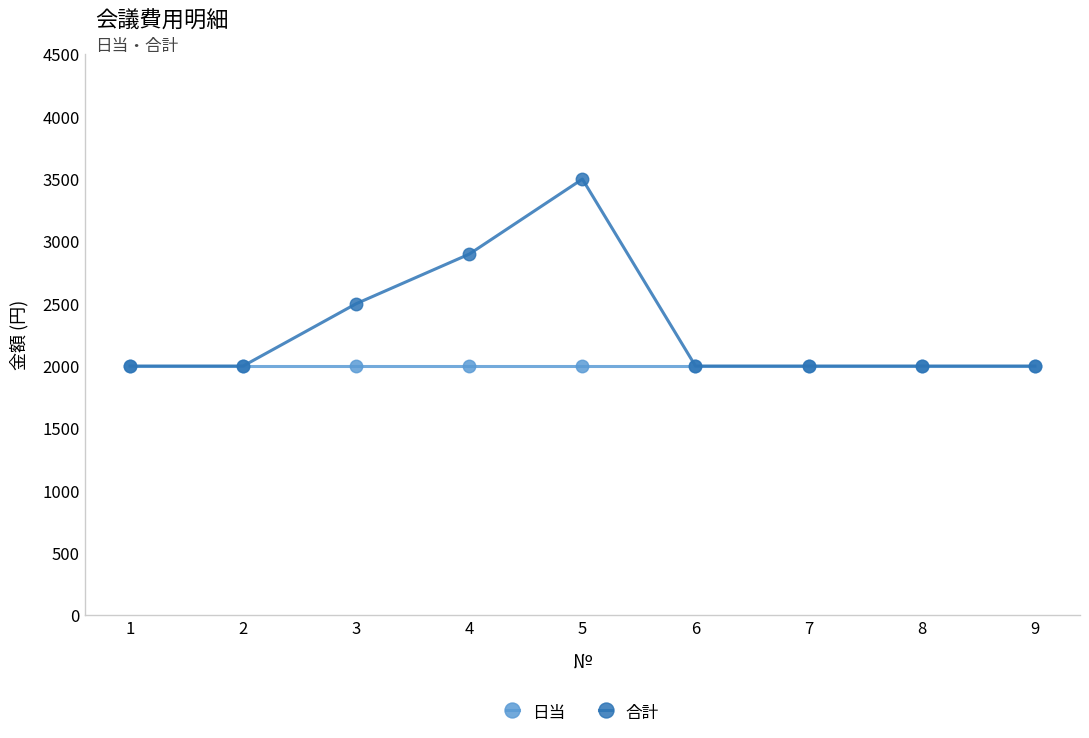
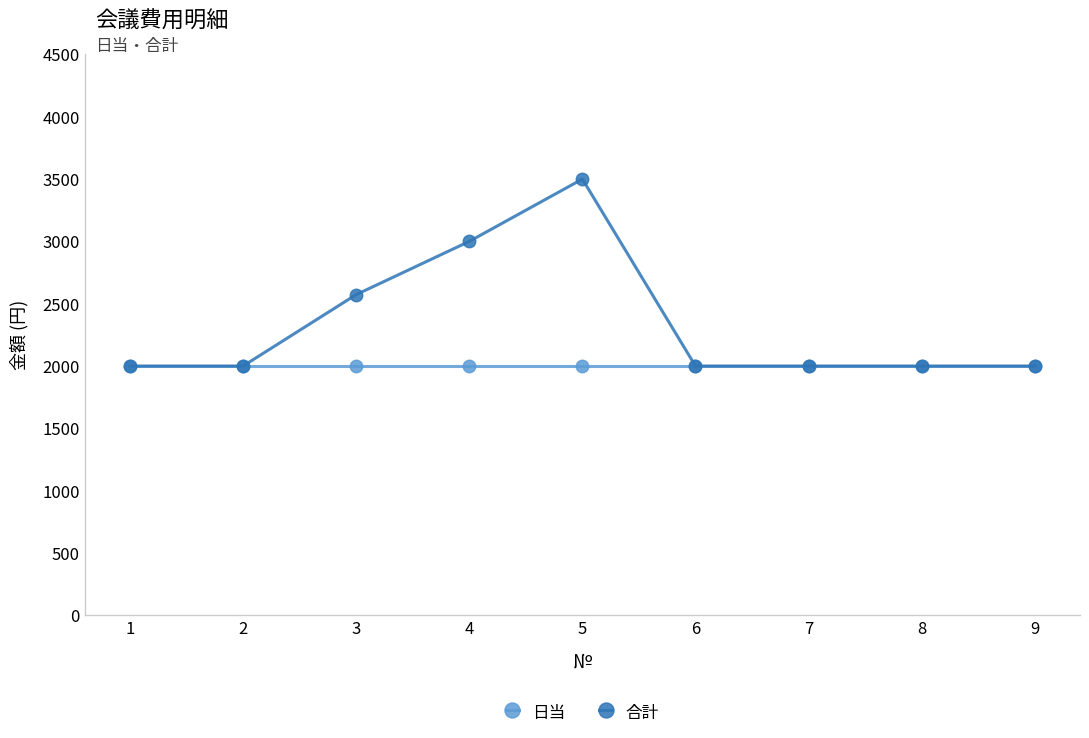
合計, 3: 2500 -> 2570
合計, 4: 2900 -> 3000
